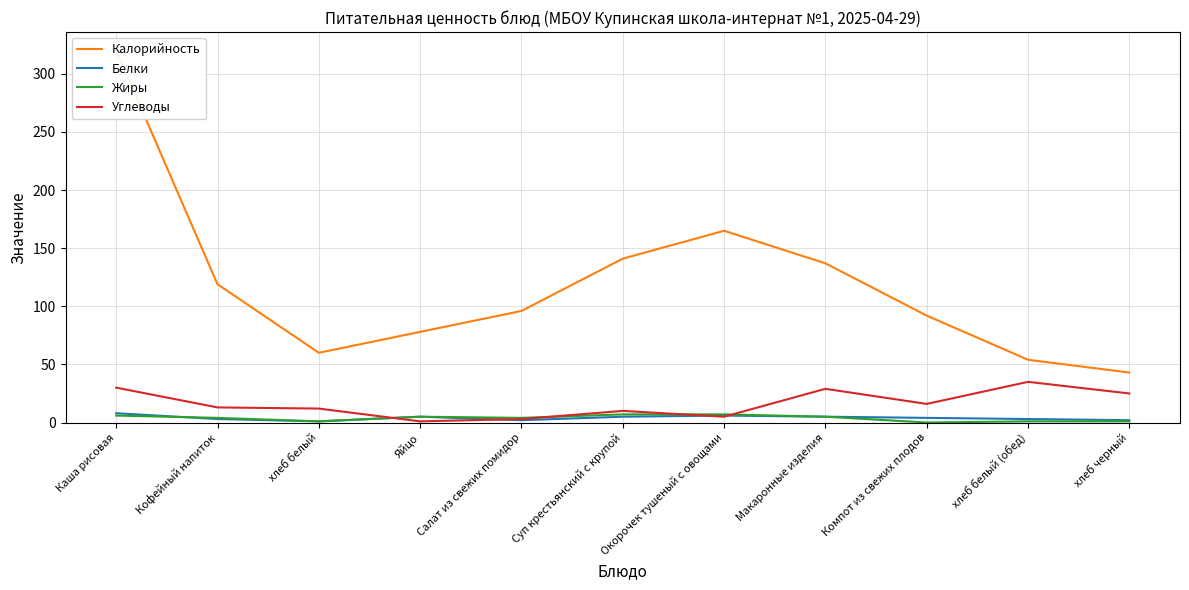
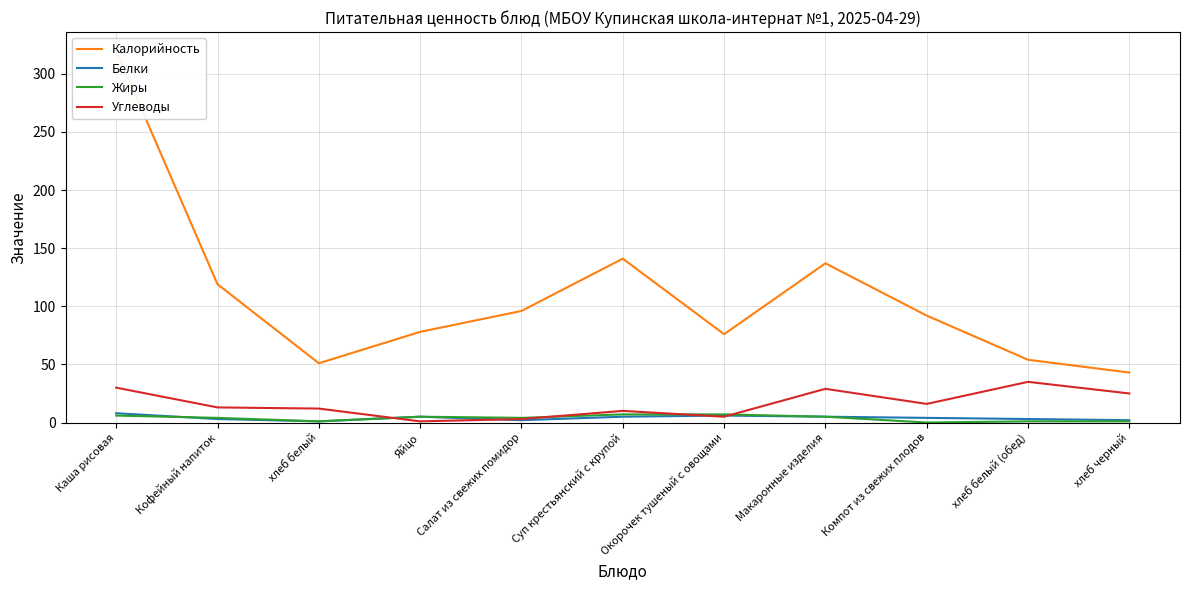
Калорийность, хлеб белый: 60 -> 51
Калорийность, Окорочек тушеный с овощами: 165 -> 76
